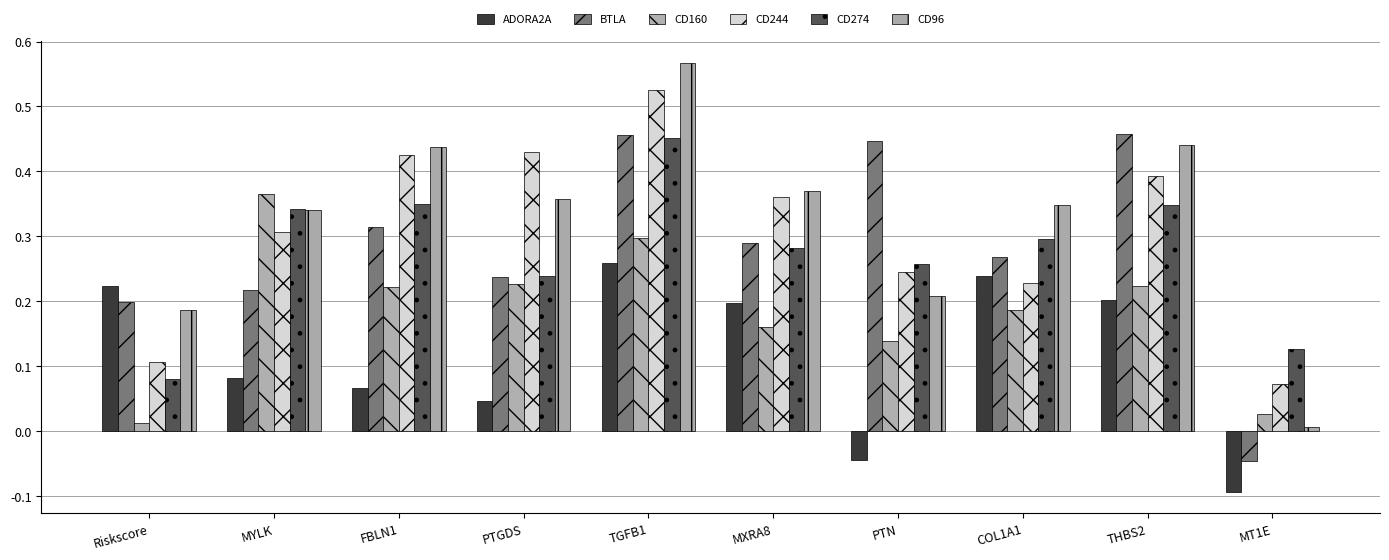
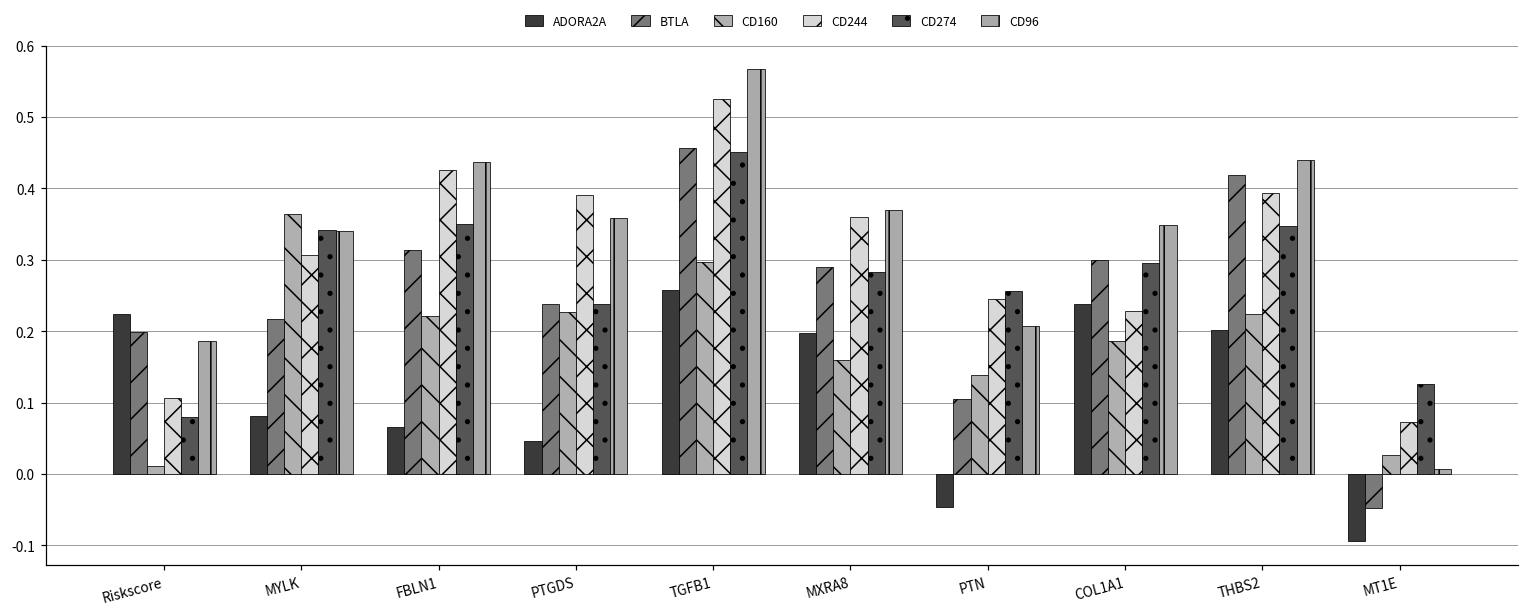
CD244, PTGDS: 0.43 -> 0.39
BTLA, PTN: 0.45 -> 0.10
BTLA, COL1A1: 0.27 -> 0.30
BTLA, THBS2: 0.46 -> 0.42
